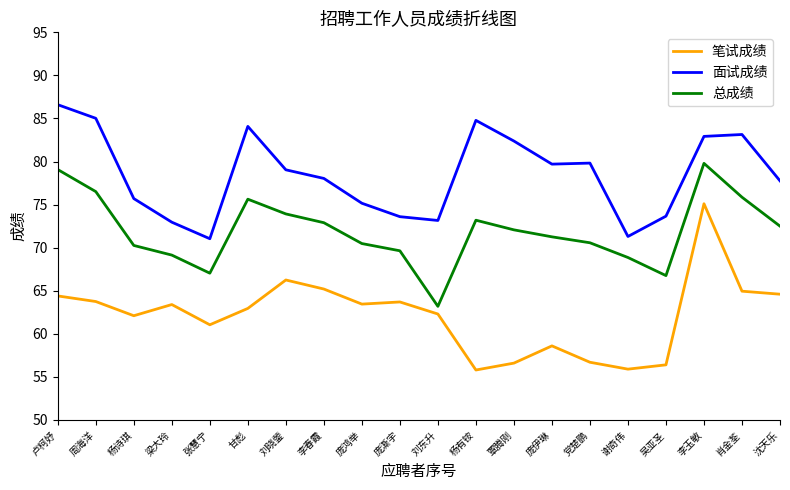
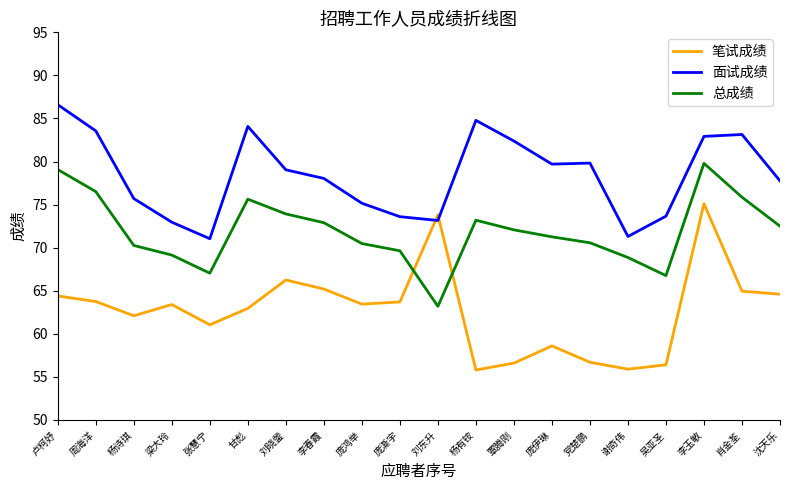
面试成绩, 周海洋: 85 -> 84
笔试成绩, 刘东升: 62 -> 74
